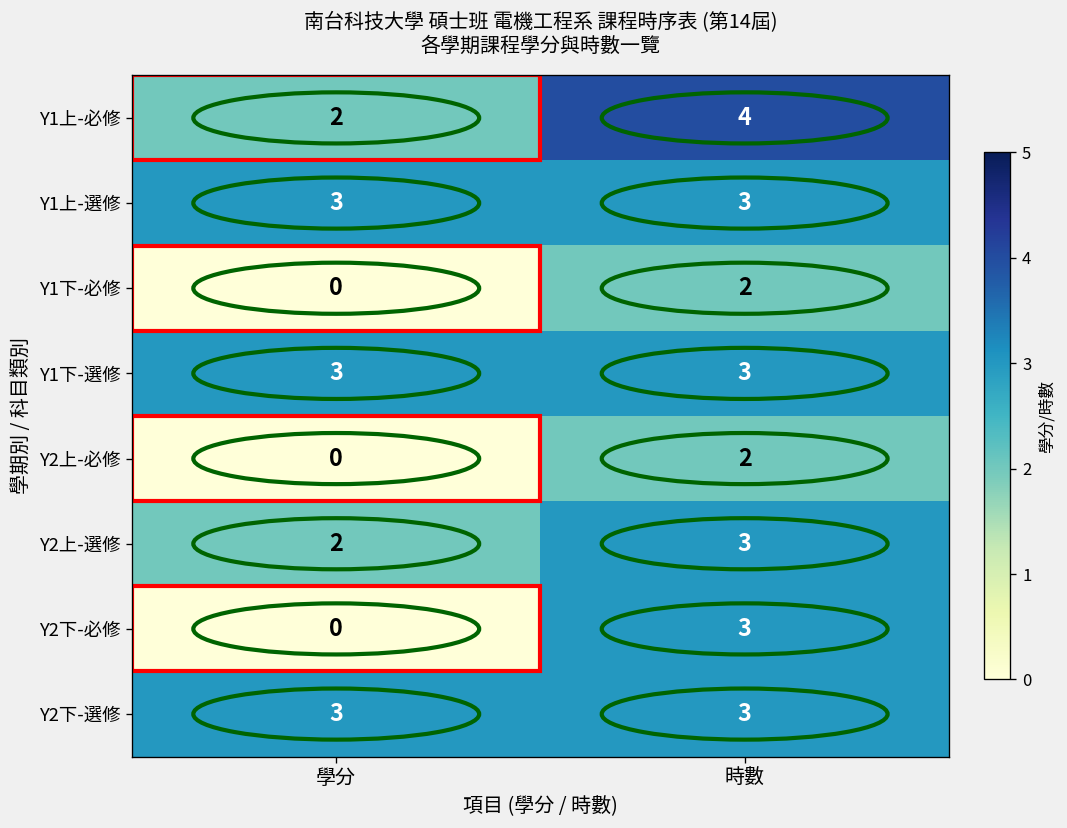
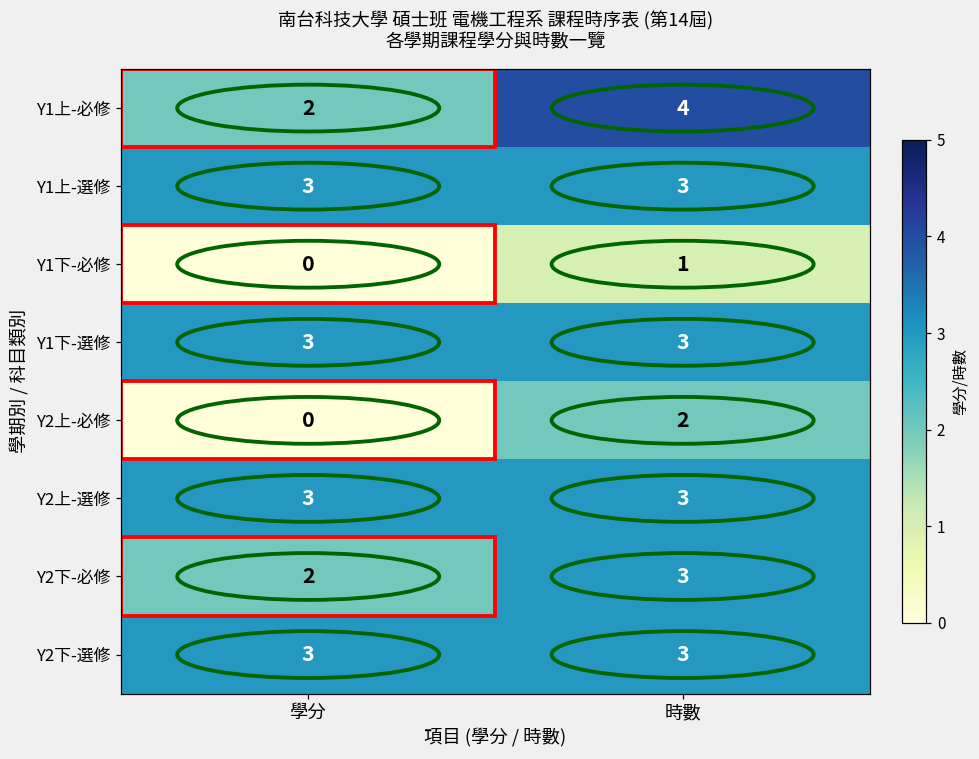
Y1下-必修, 時數: 2 -> 1
Y2上-選修, 學分: 2 -> 3
Y2下-必修, 學分: 0 -> 2
